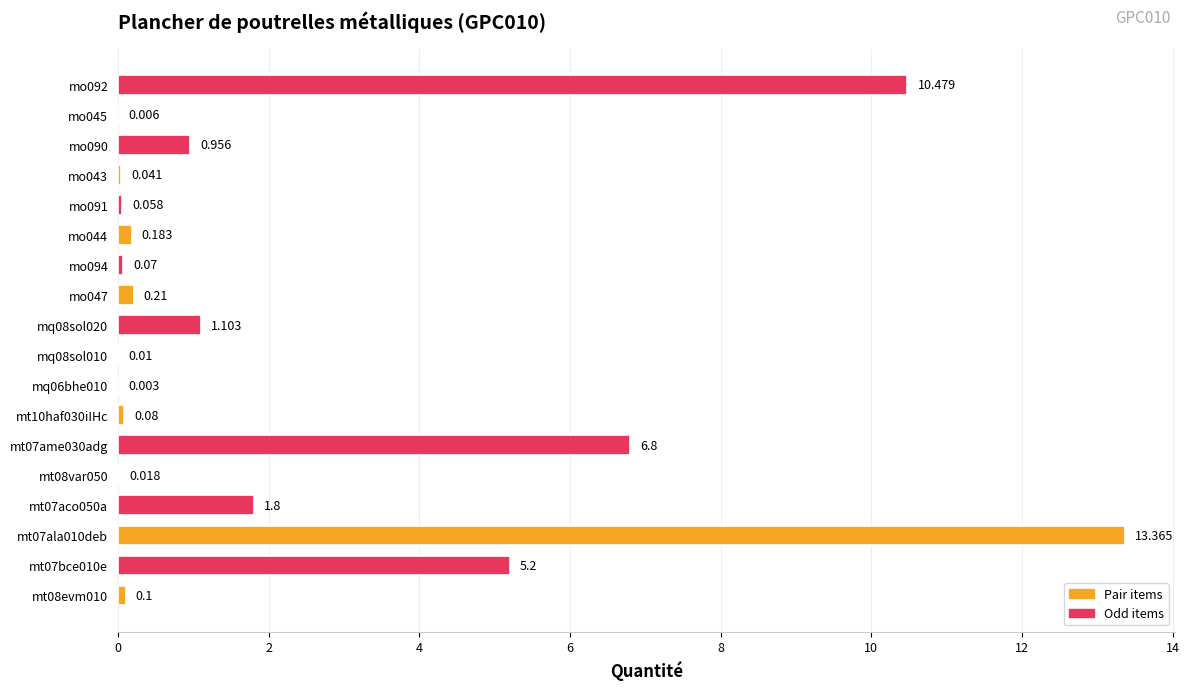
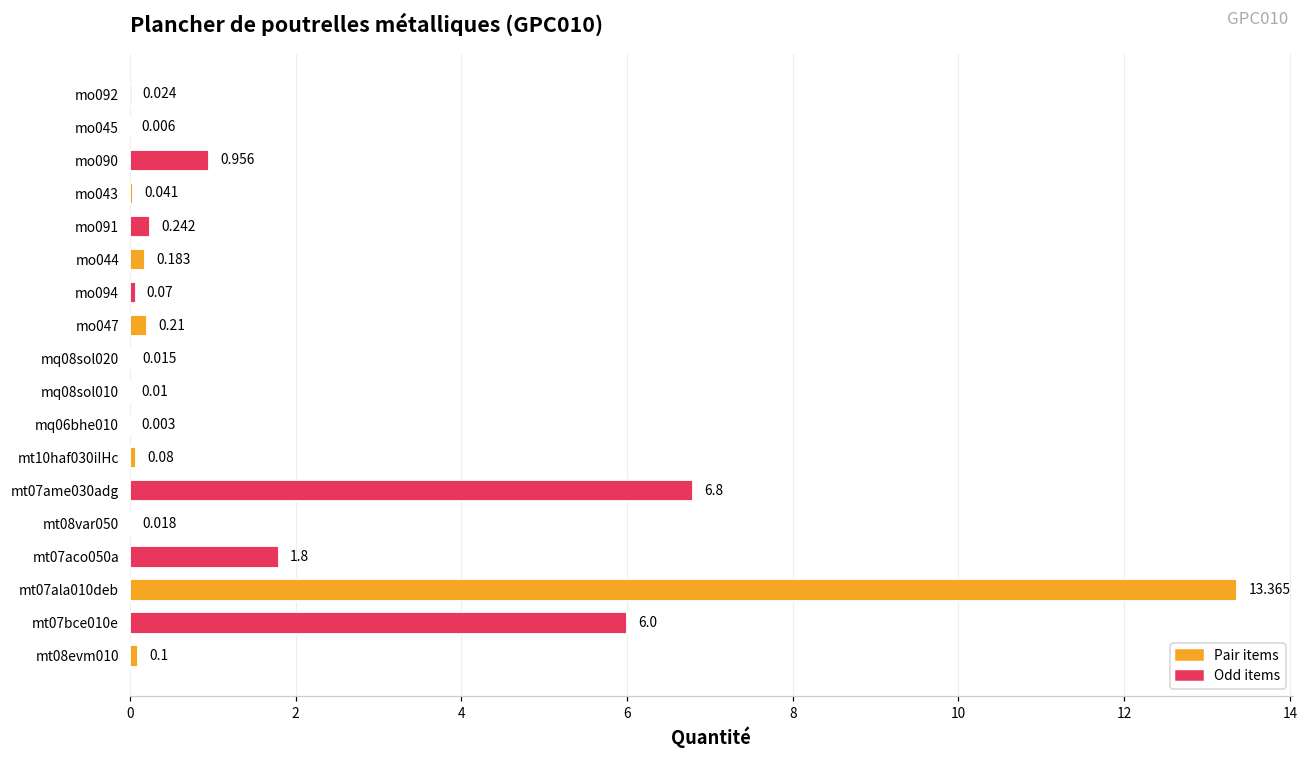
mo092: 10.479 -> 0.024
mo091: 0.058 -> 0.242
mq08sol020: 1.103 -> 0.015
mt07bce010e: 5.2 -> 6.0
